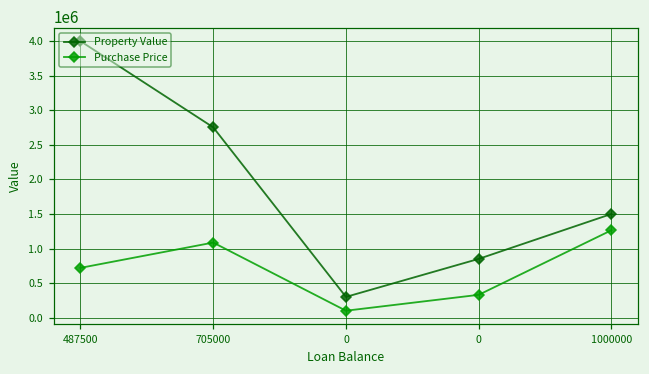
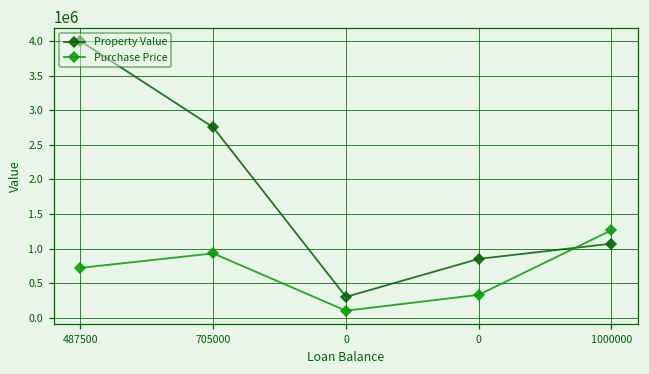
Purchase Price, 705000: 1100000 -> 900000
Property Value, 1000000: 1500000 -> 1100000
